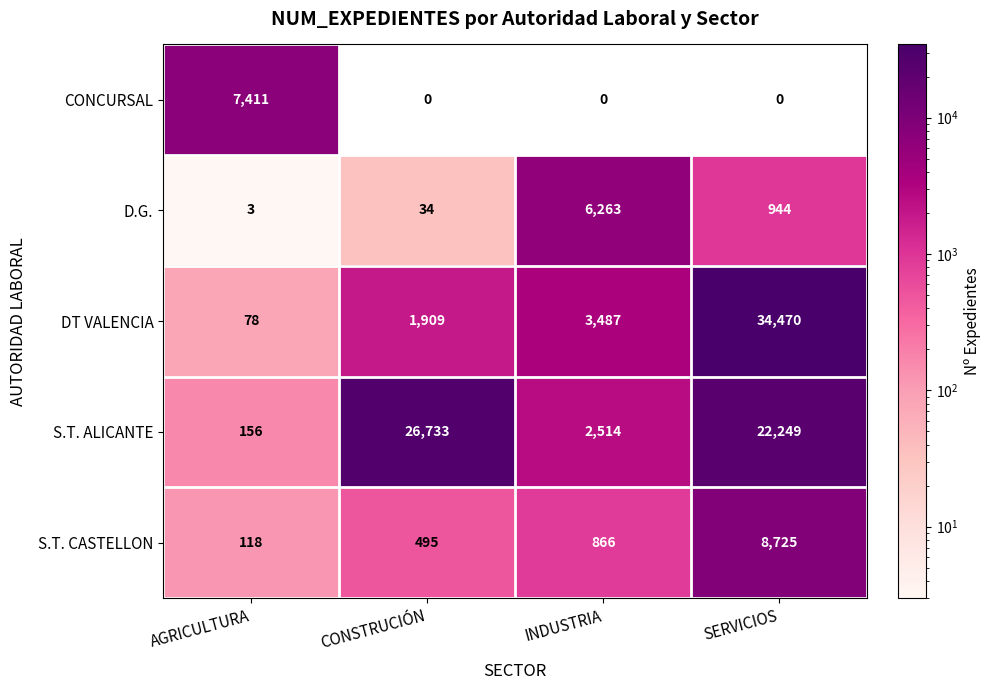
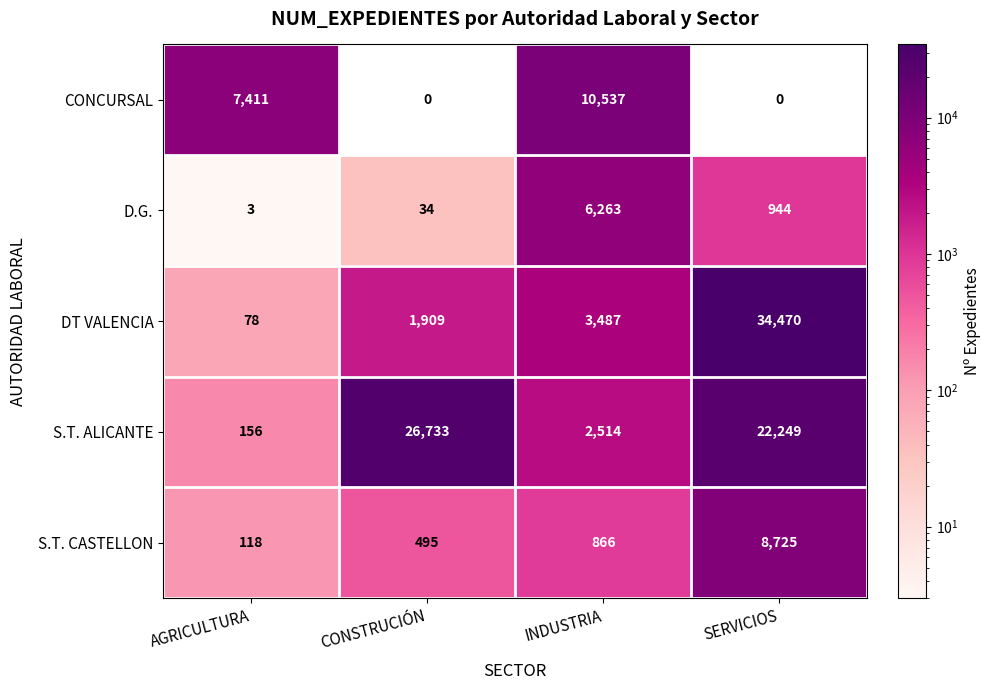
CONCURSAL, INDUSTRIA: 0 -> 10,537
